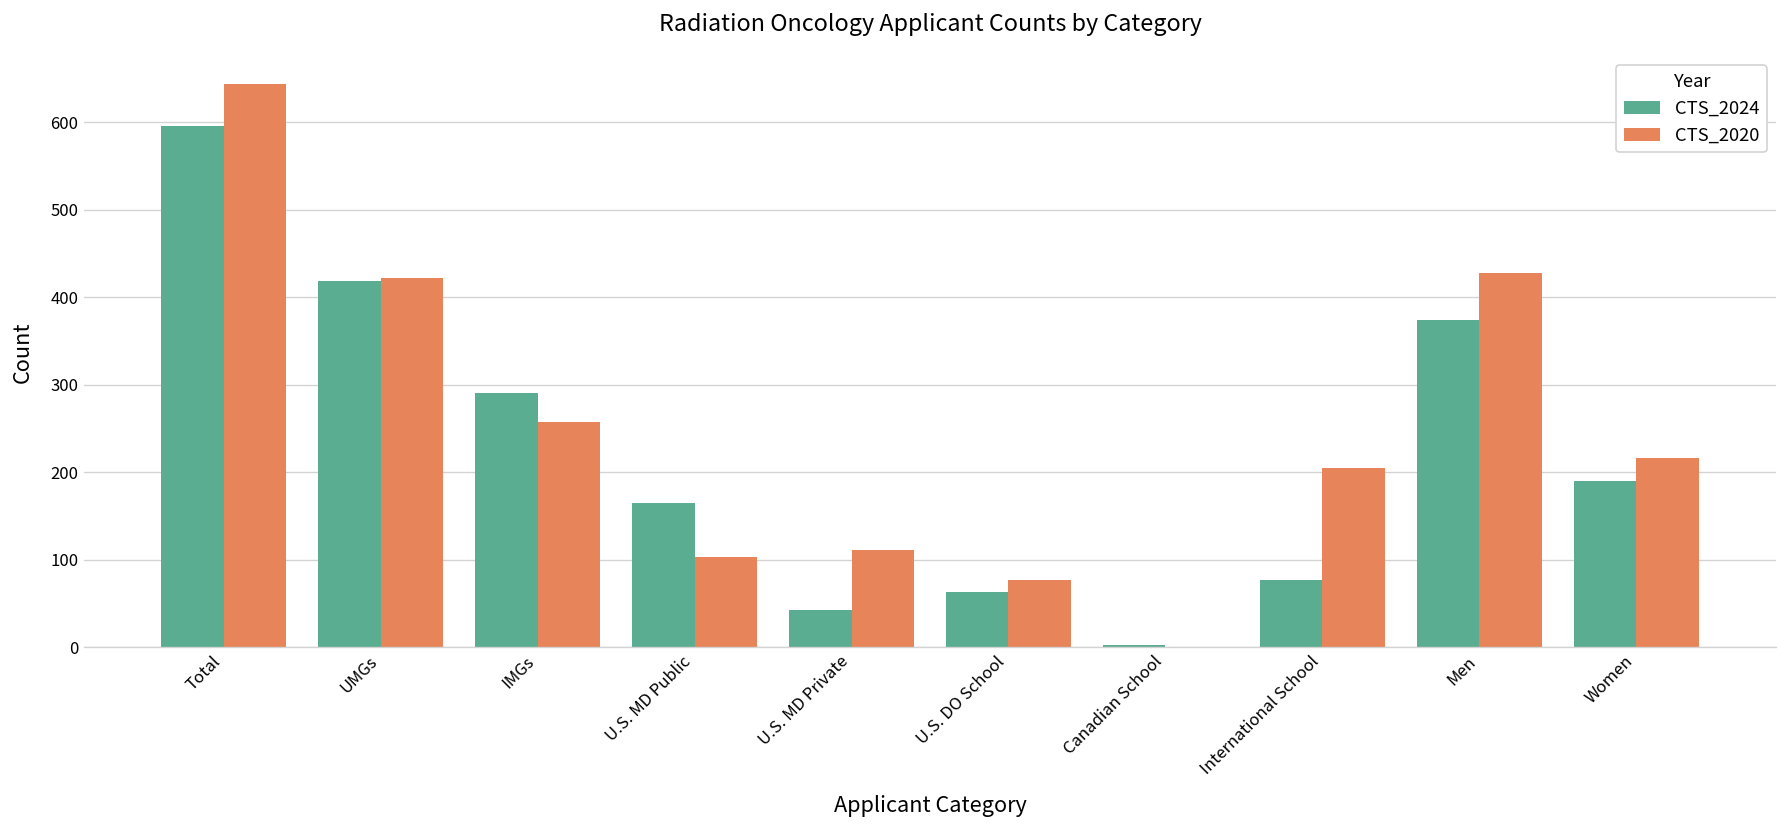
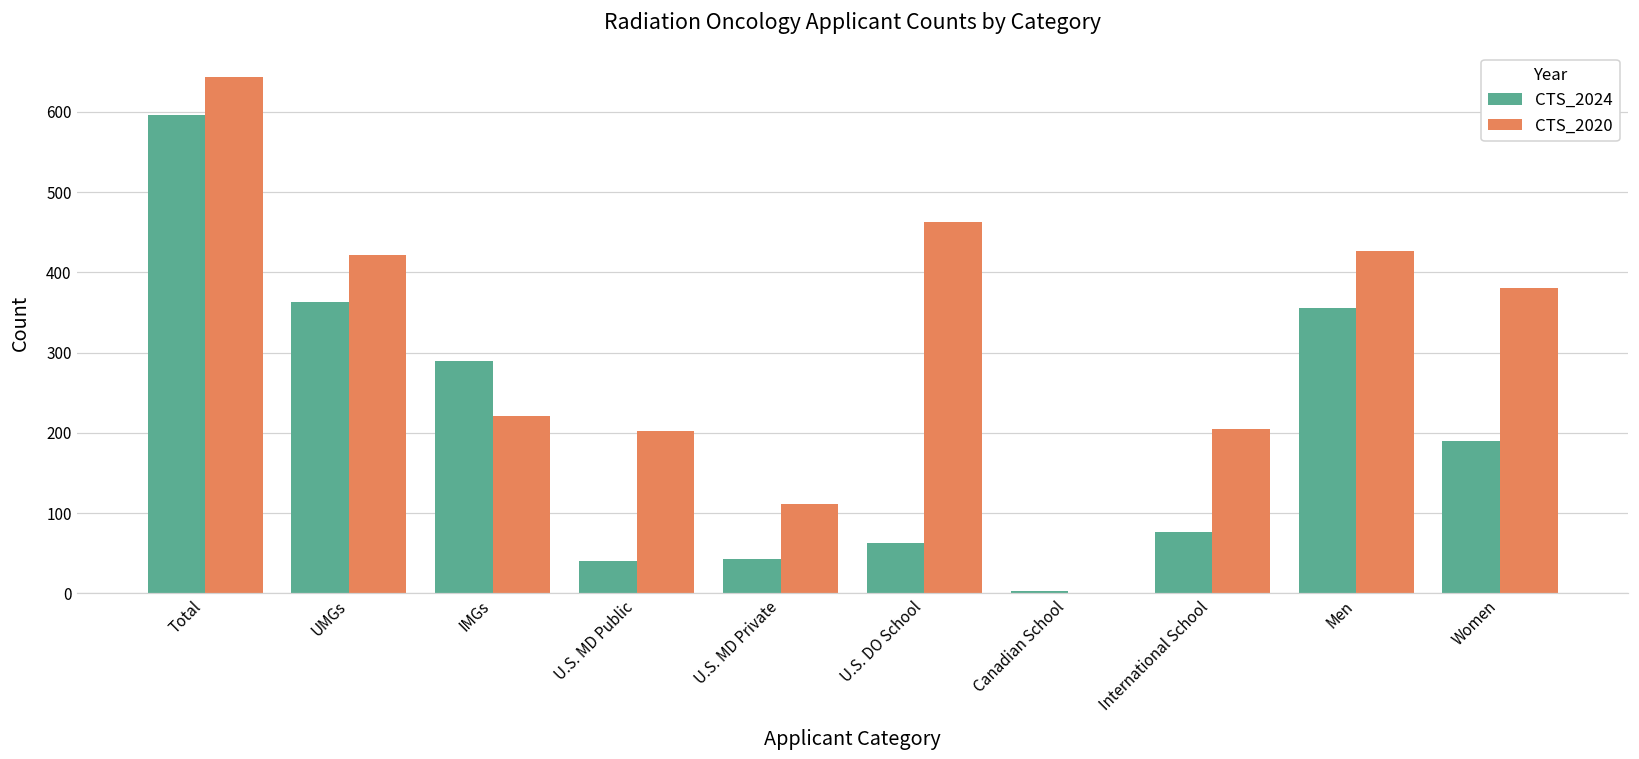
CTS_2024, UMGs: 420 -> 360
CTS_2020, IMGs: 260 -> 220
CTS_2024, U.S. MD Public: 170 -> 40
CTS_2020, U.S. MD Public: 100 -> 200
CTS_2020, U.S. DO School: 80 -> 460
CTS_2024, Men: 370 -> 360
CTS_2020, Women: 220 -> 380
